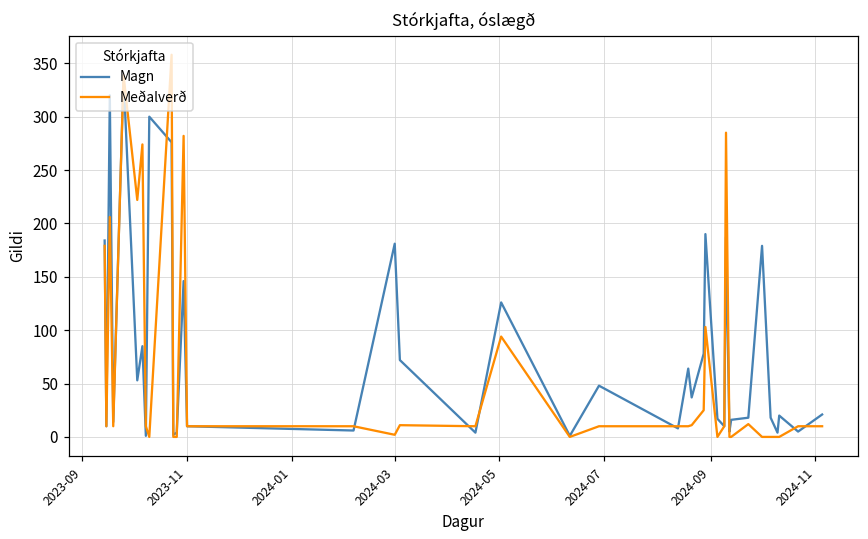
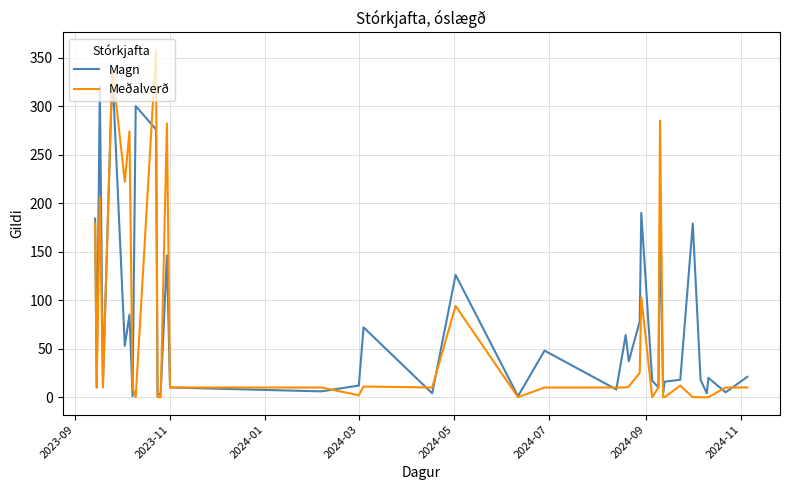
Magn, 2024-03: 180 -> 10
